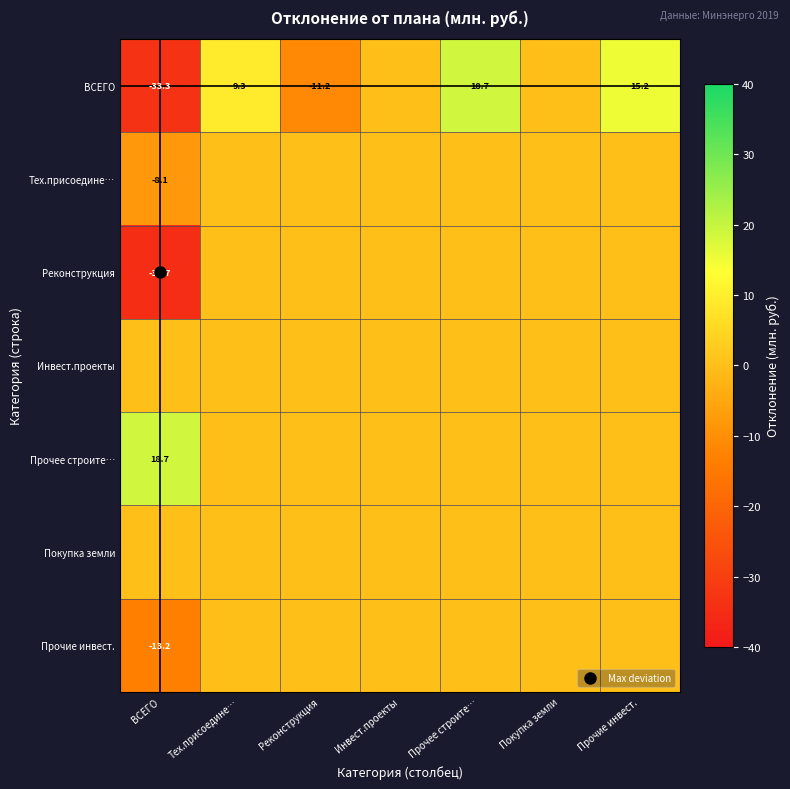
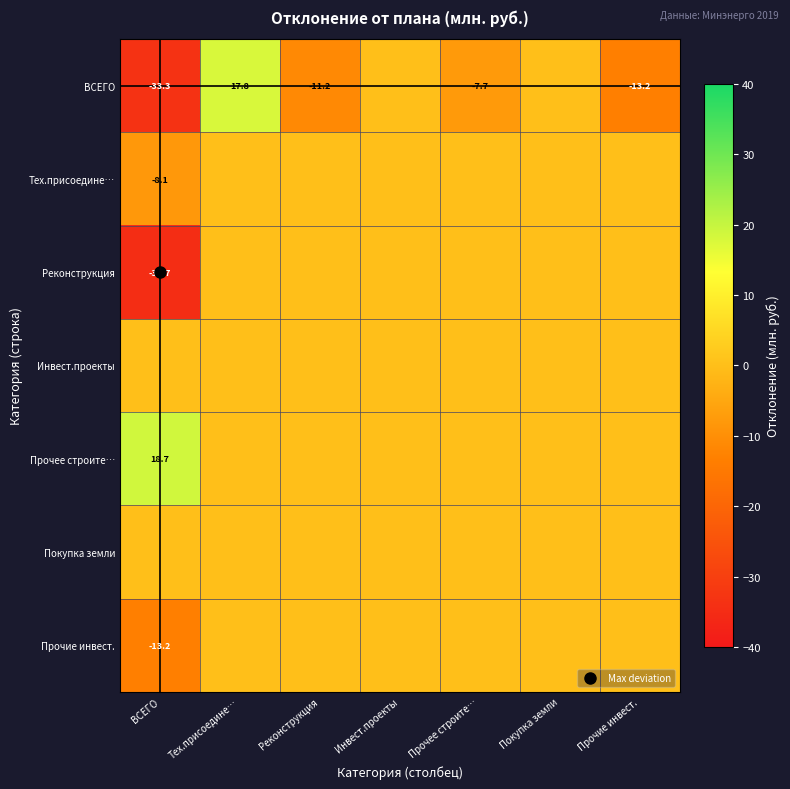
ВСЕГО, Тех.присоедине…: 9.3 -> 17.8
ВСЕГО, Прочее строите…: 18.7 -> -7.7
ВСЕГО, Прочие инвест.: 15.2 -> -13.2
